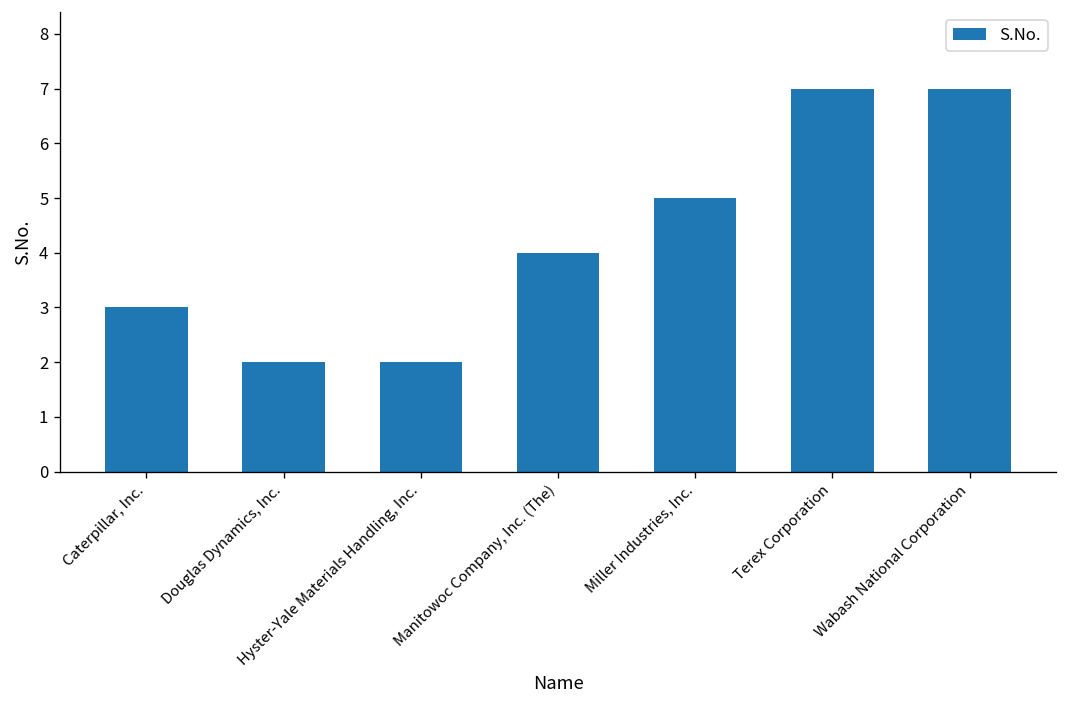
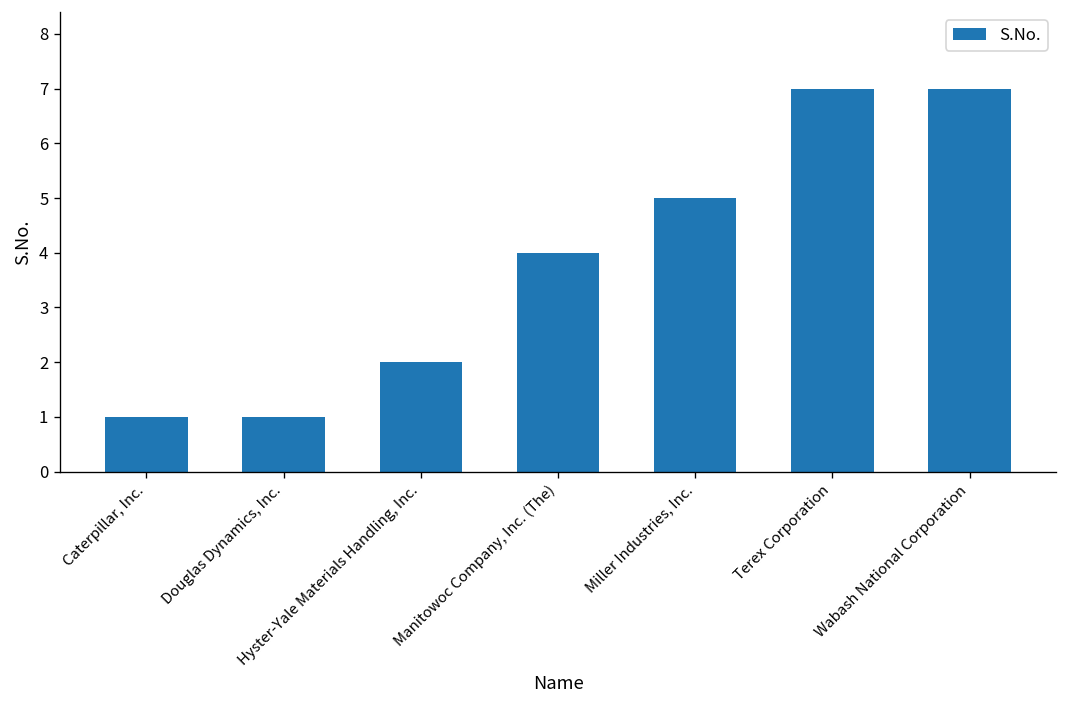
Caterpillar, Inc.: 3 -> 1
Douglas Dynamics, Inc.: 2 -> 1
